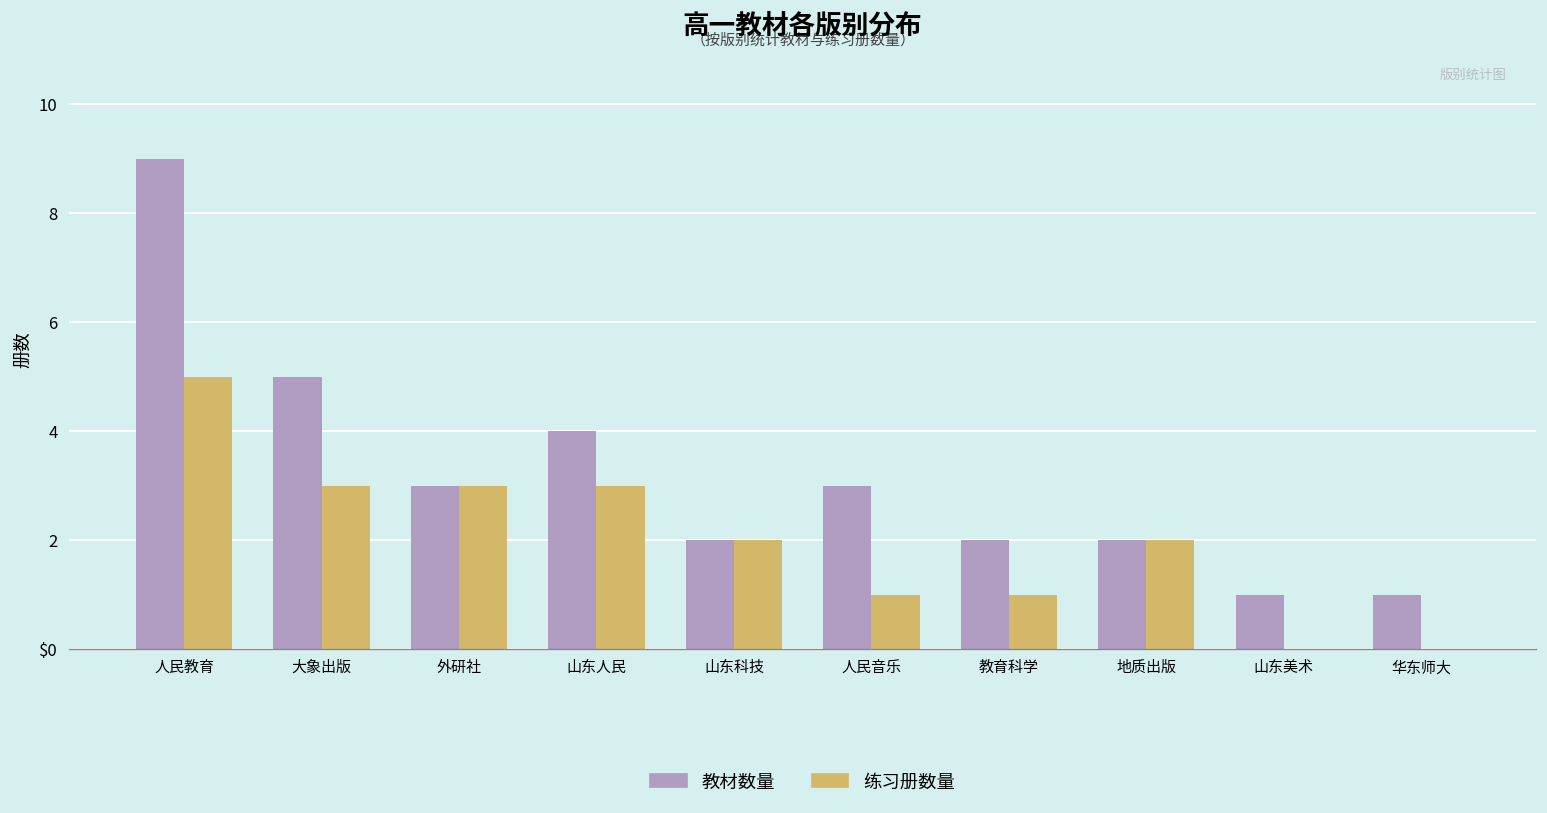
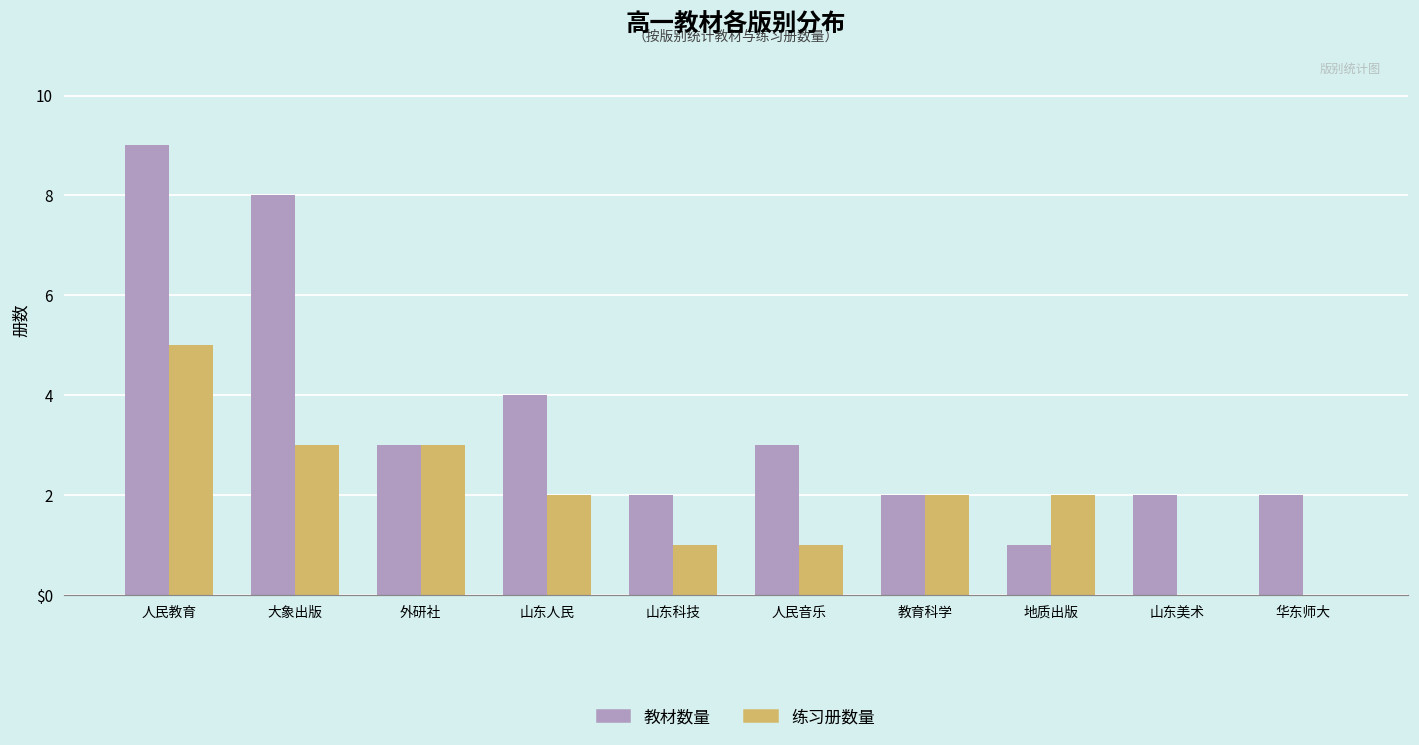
教材数量, 大象出版: 5 -> 8
练习册数量, 山东人民: 3 -> 2
练习册数量, 山东科技: 2 -> 1
练习册数量, 教育科学: 1 -> 2
教材数量, 地质出版: 2 -> 1
教材数量, 山东美术: 1 -> 2
教材数量, 华东师大: 1 -> 2
